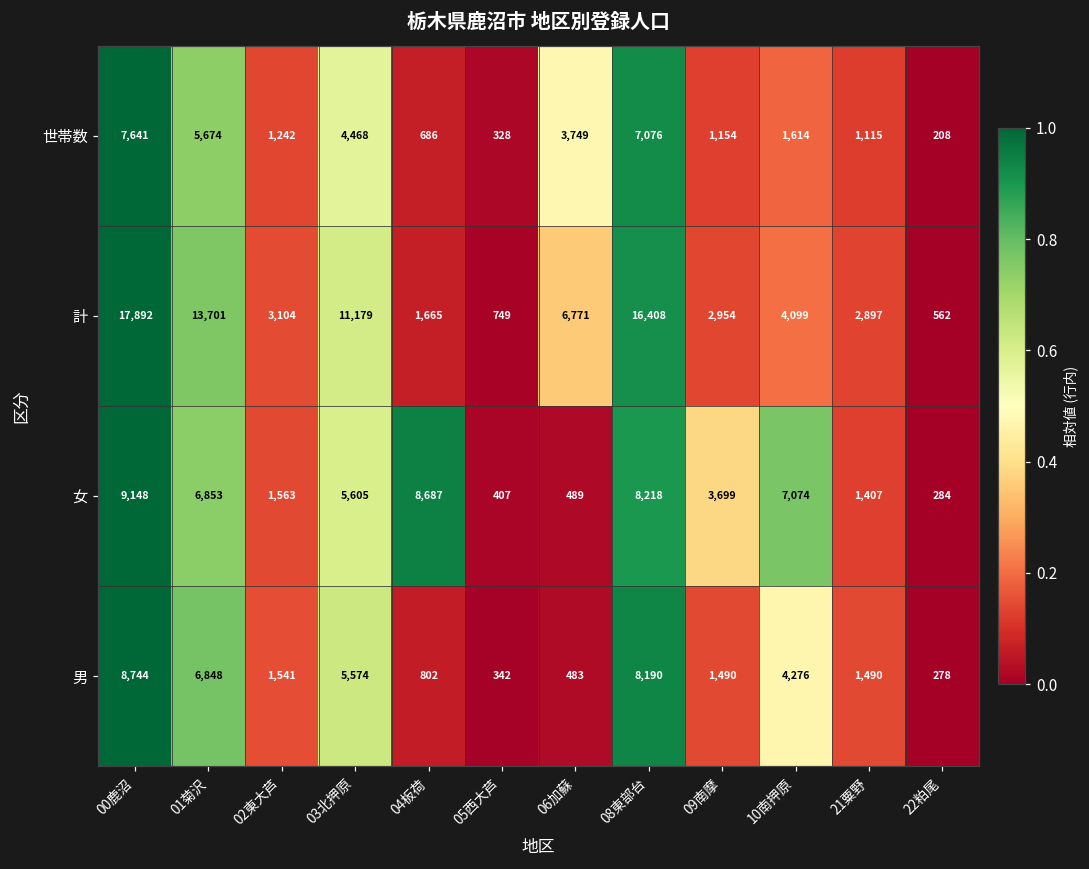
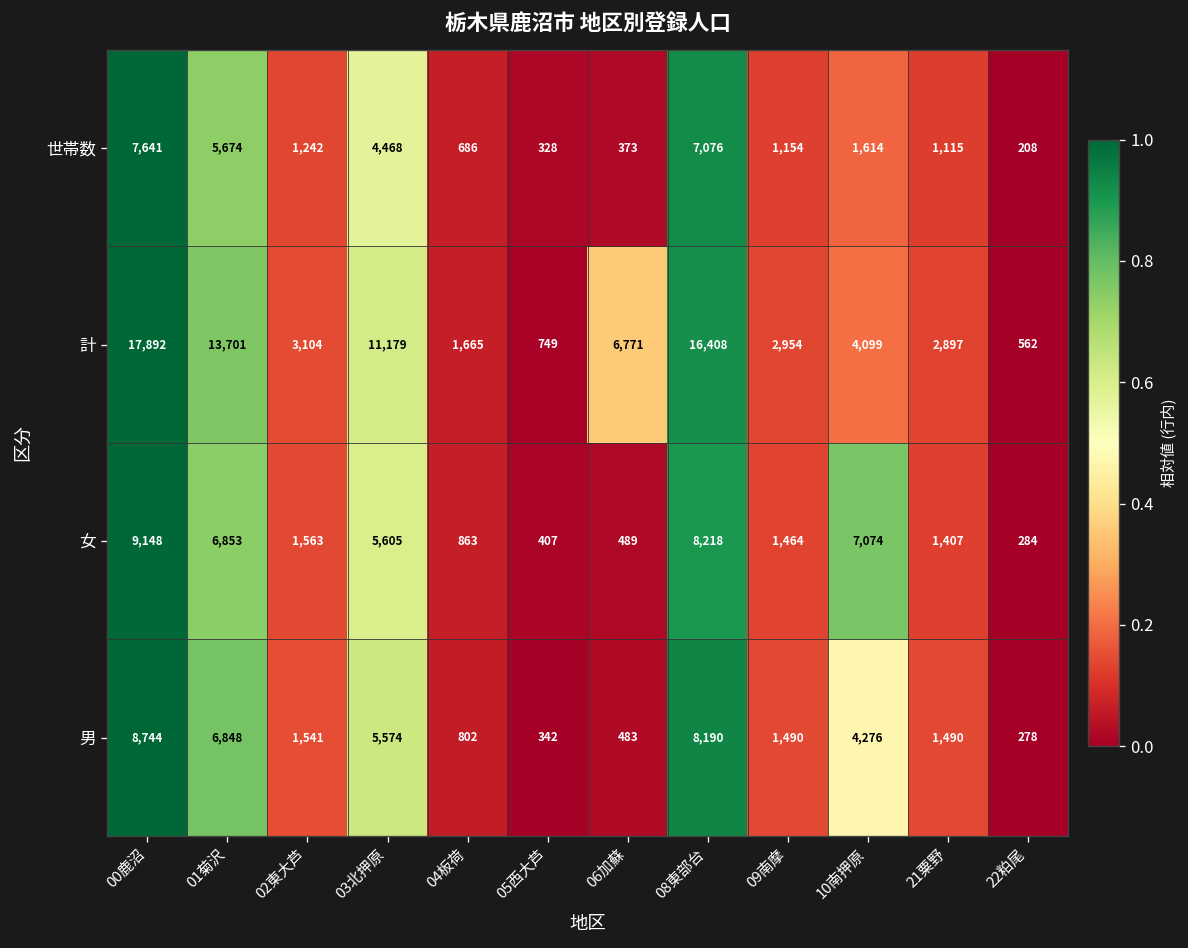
世帯数, 06加蘇: 3,749 -> 373
女, 04板荷: 8,687 -> 863
女, 09南摩: 3,699 -> 1,464
